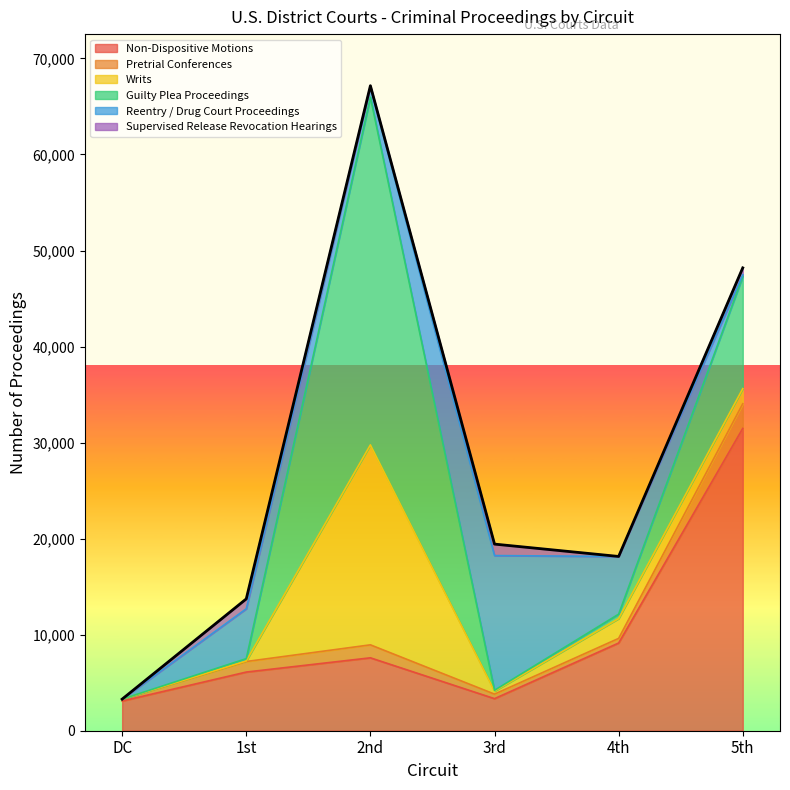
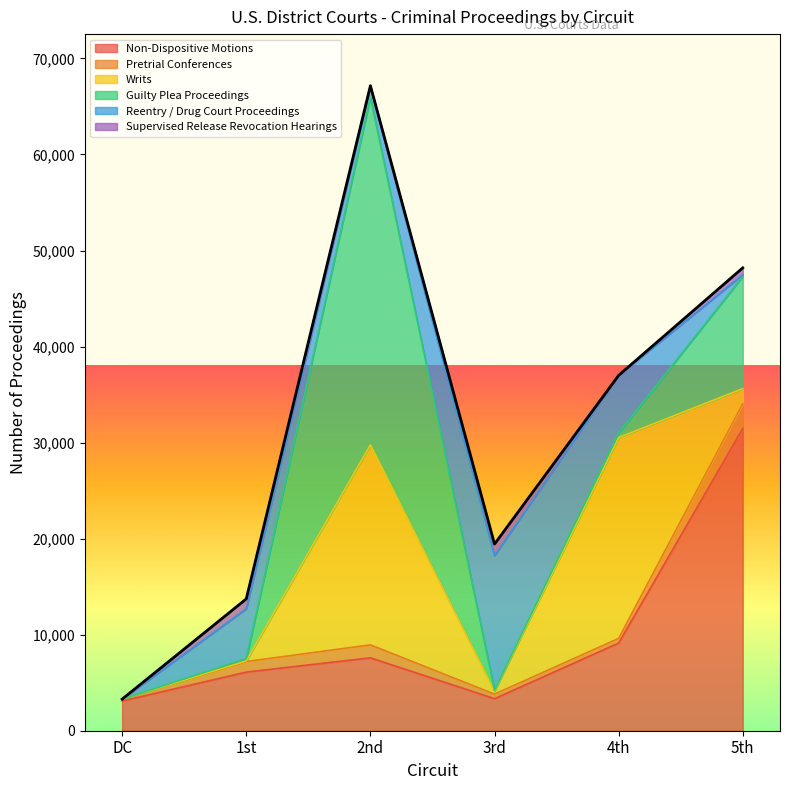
Writs, 4th: 2,000 -> 21,000
